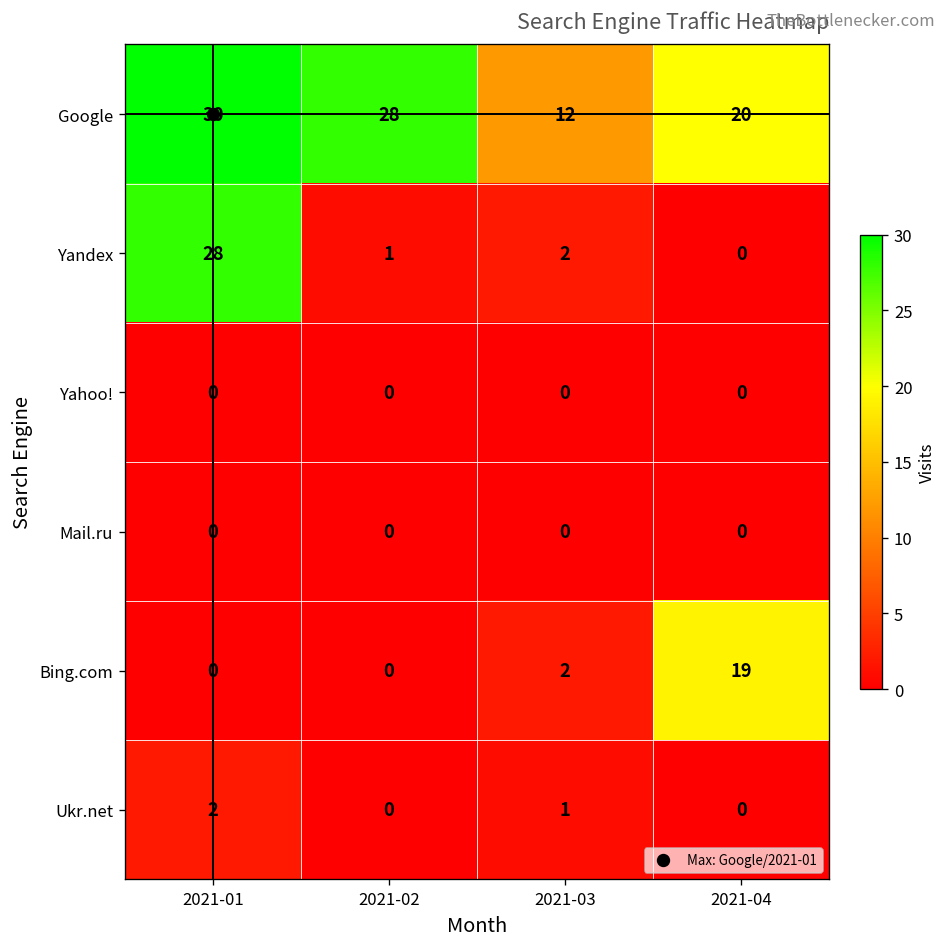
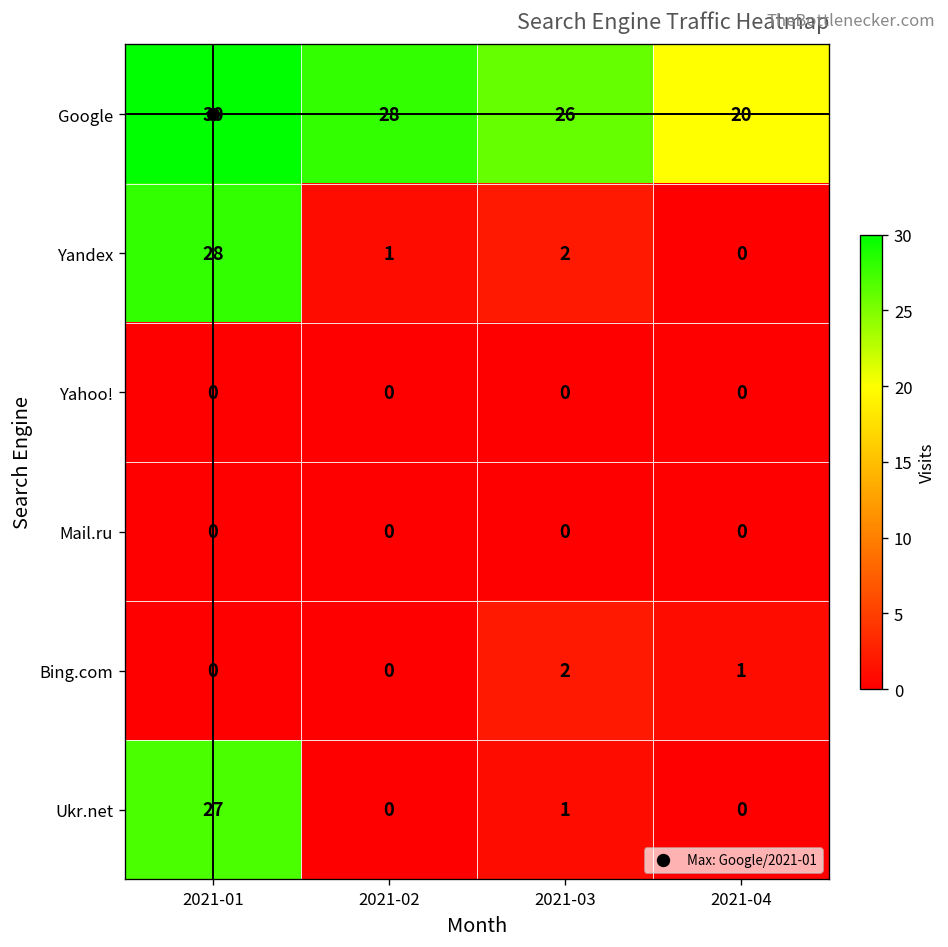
Google, 2021-03: 12 -> 26
Bing.com, 2021-04: 19 -> 1
Ukr.net, 2021-01: 2 -> 27
